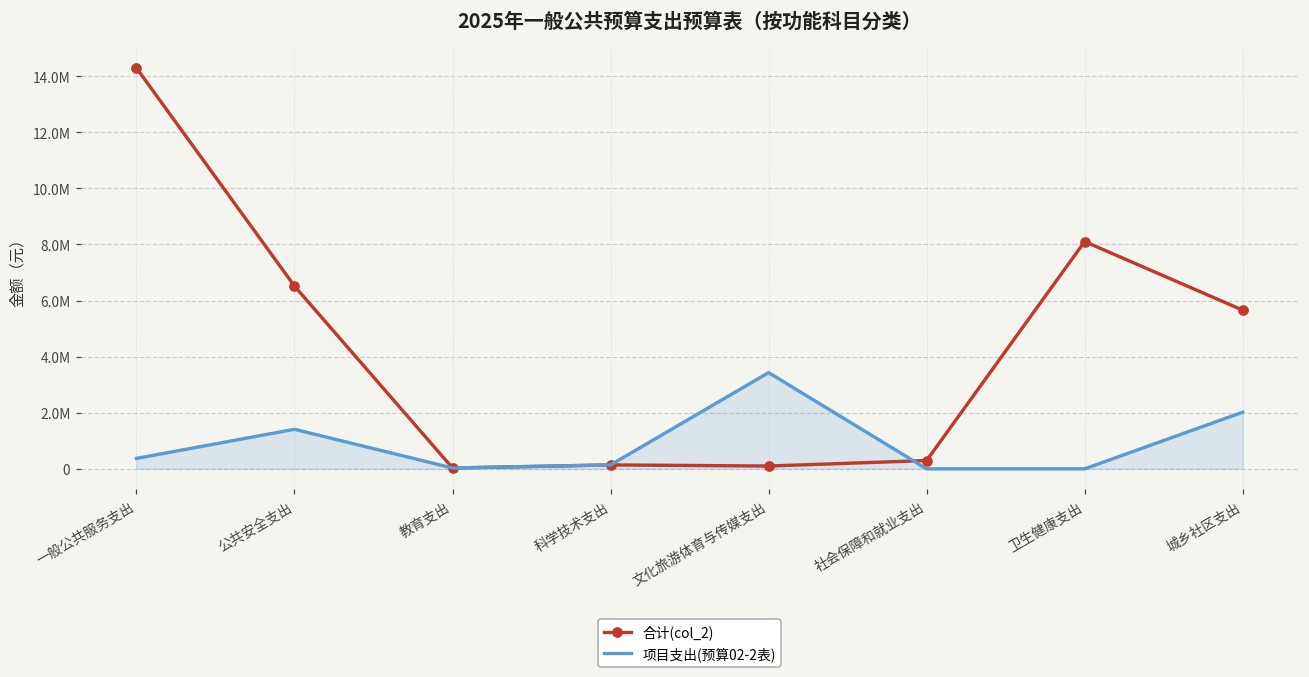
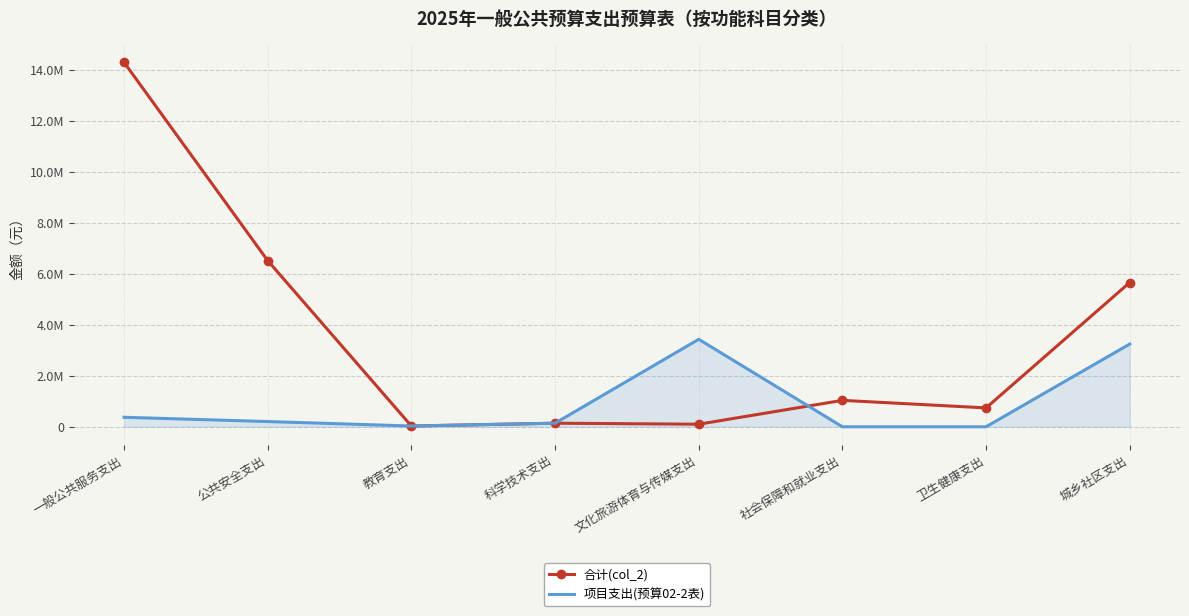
项目支出(预算02-2表), 公共安全支出: 1400000 -> 200000
合计(col_2), 社会保障和就业支出: 300000 -> 1000000
合计(col_2), 卫生健康支出: 8100000 -> 700000
项目支出(预算02-2表), 城乡社区支出: 2000000 -> 3200000
